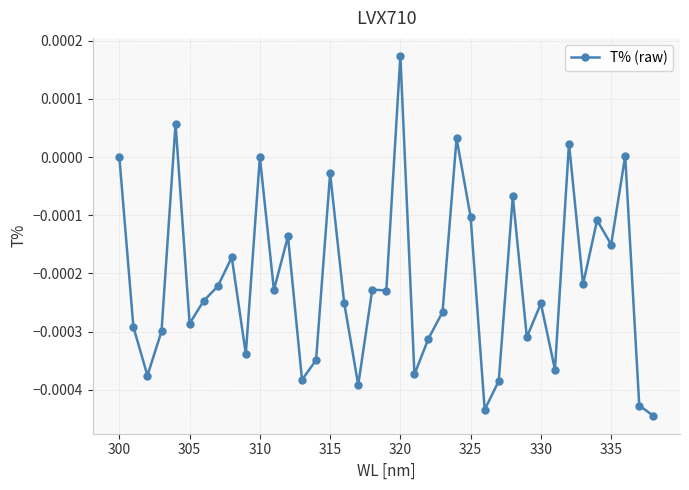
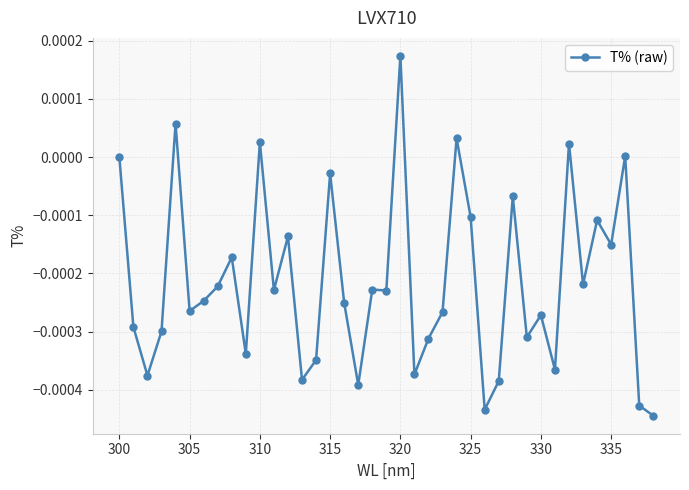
305: -0.00029 -> -0.00026
310: 0.00000 -> 0.00003
330: -0.00025 -> -0.00027
